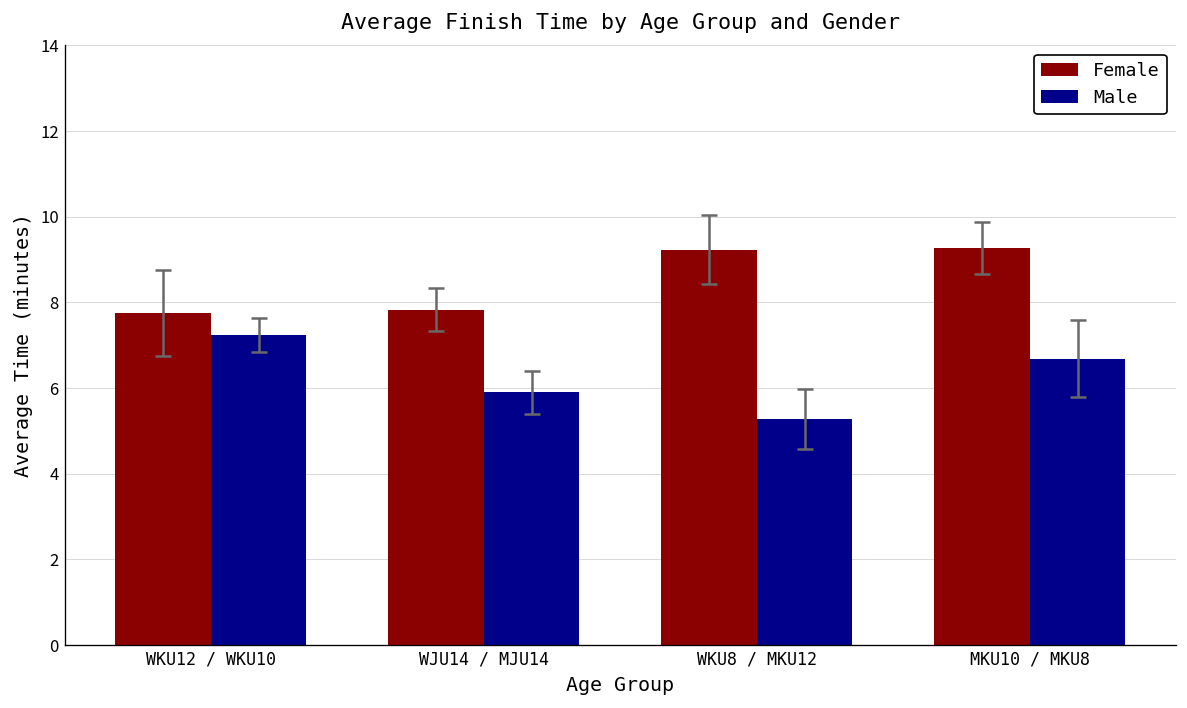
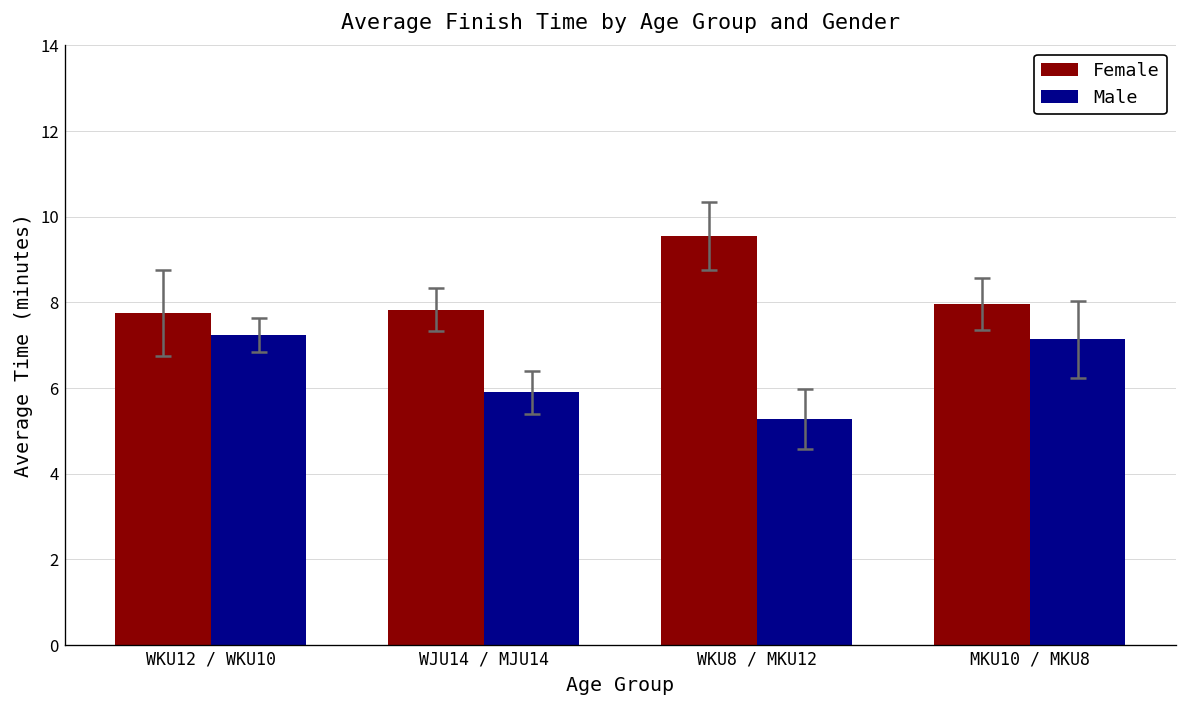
Female, WKU8 / MKU12: 9.2 -> 9.6
Female, MKU10 / MKU8: 9.3 -> 8.0
Male, MKU10 / MKU8: 6.7 -> 7.1
